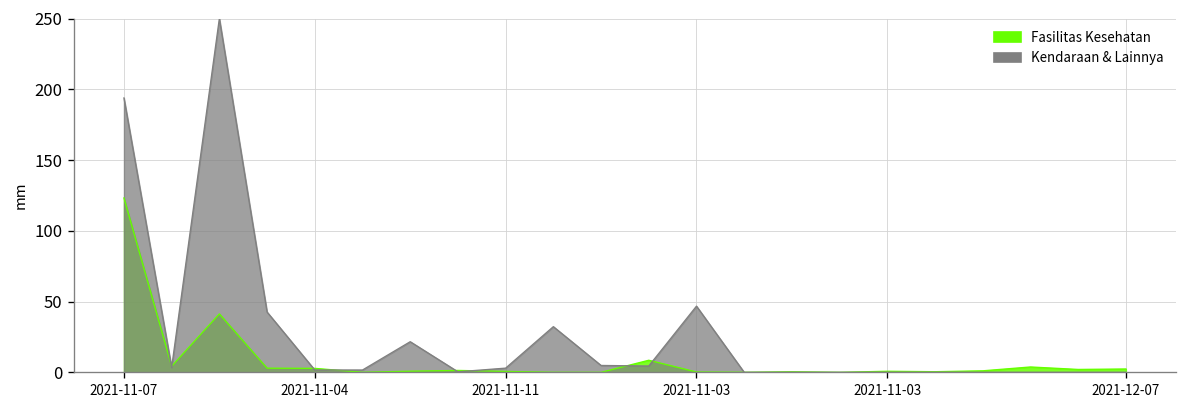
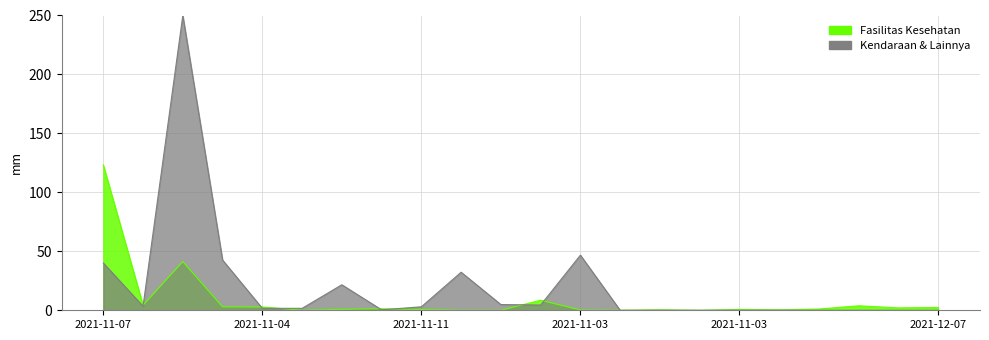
Kendaraan & Lainnya, 2021-11-07: 194 -> 40
